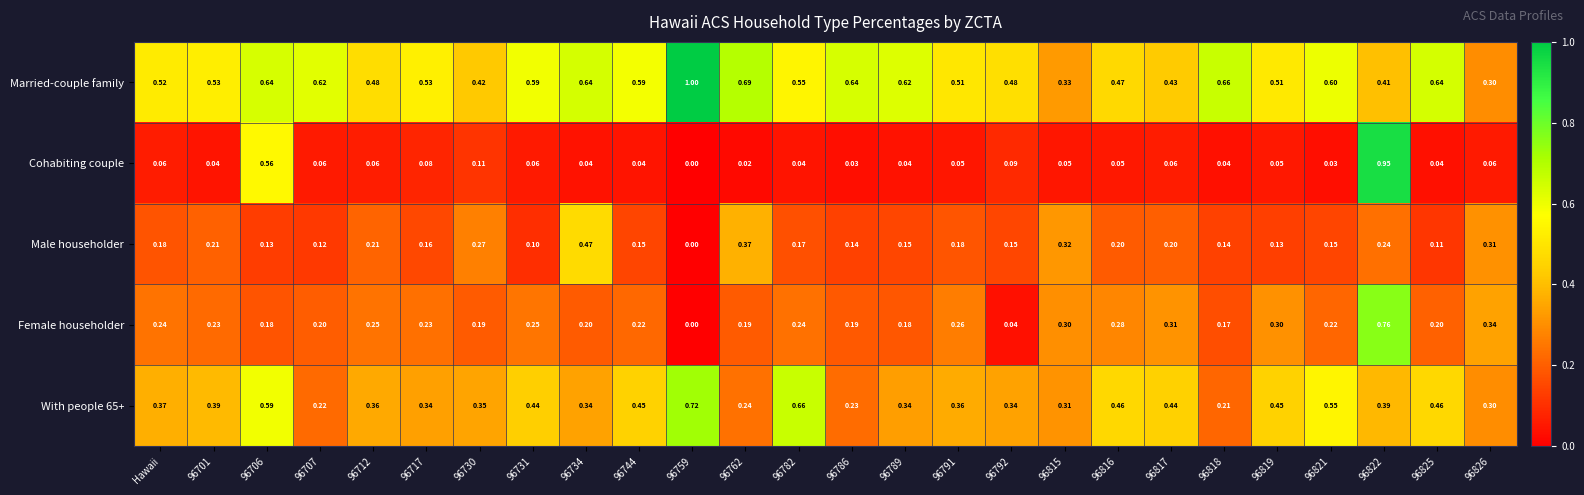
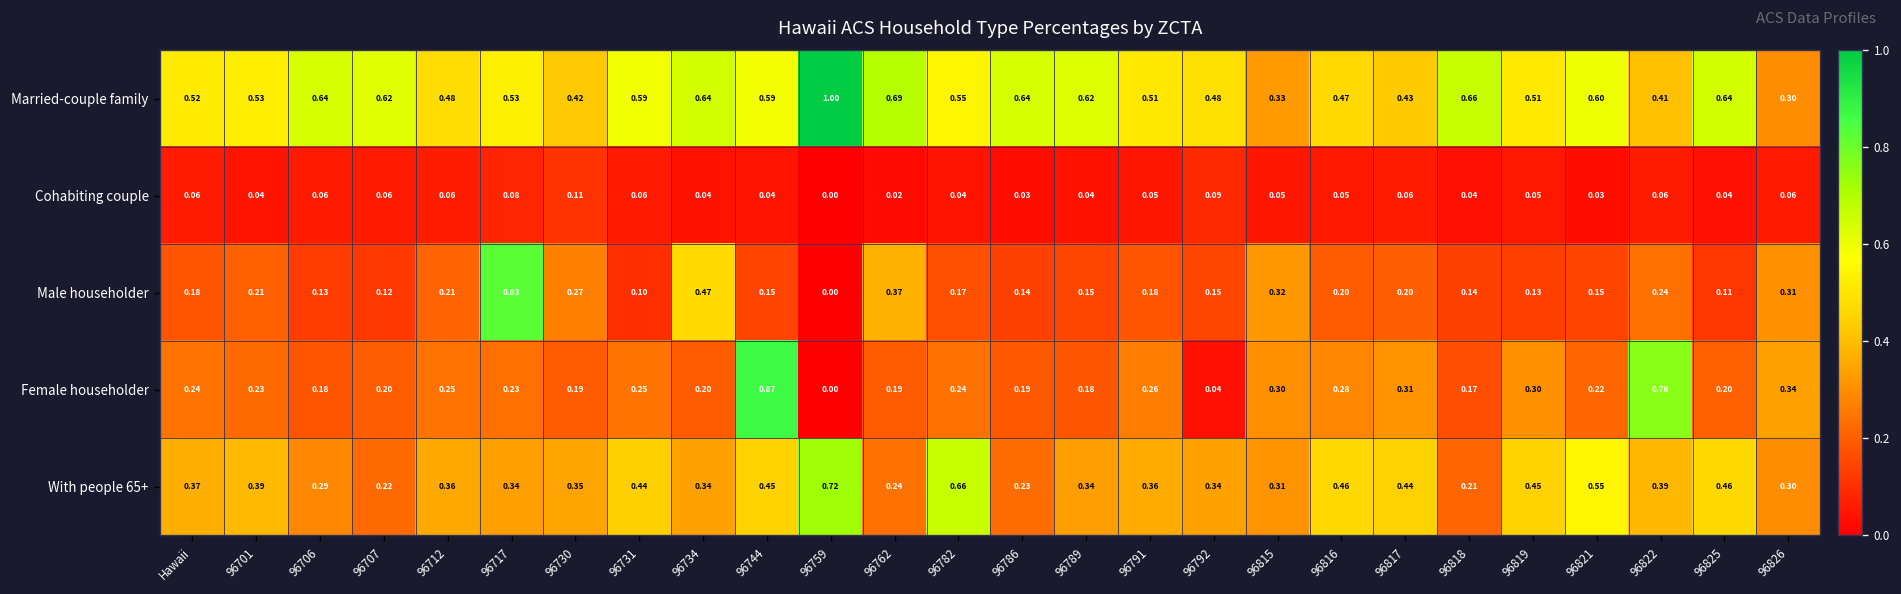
Cohabiting couple, 96706: 0.56 -> 0.06
Cohabiting couple, 96822: 0.95 -> 0.06
Male householder, 96717: 0.16 -> 0.83
Female householder, 96744: 0.22 -> 0.87
With people 65+, 96706: 0.59 -> 0.29
